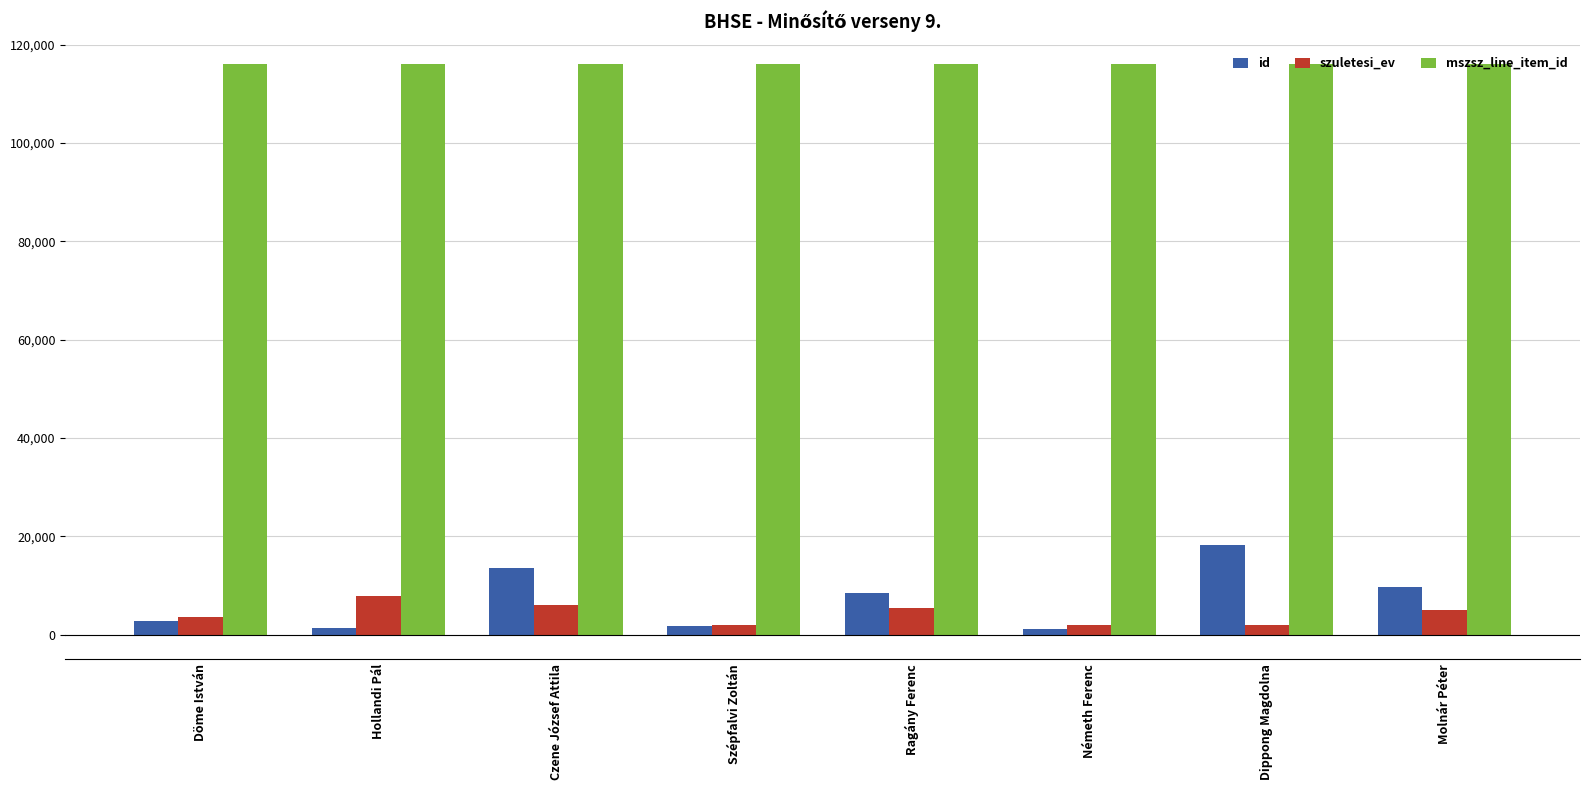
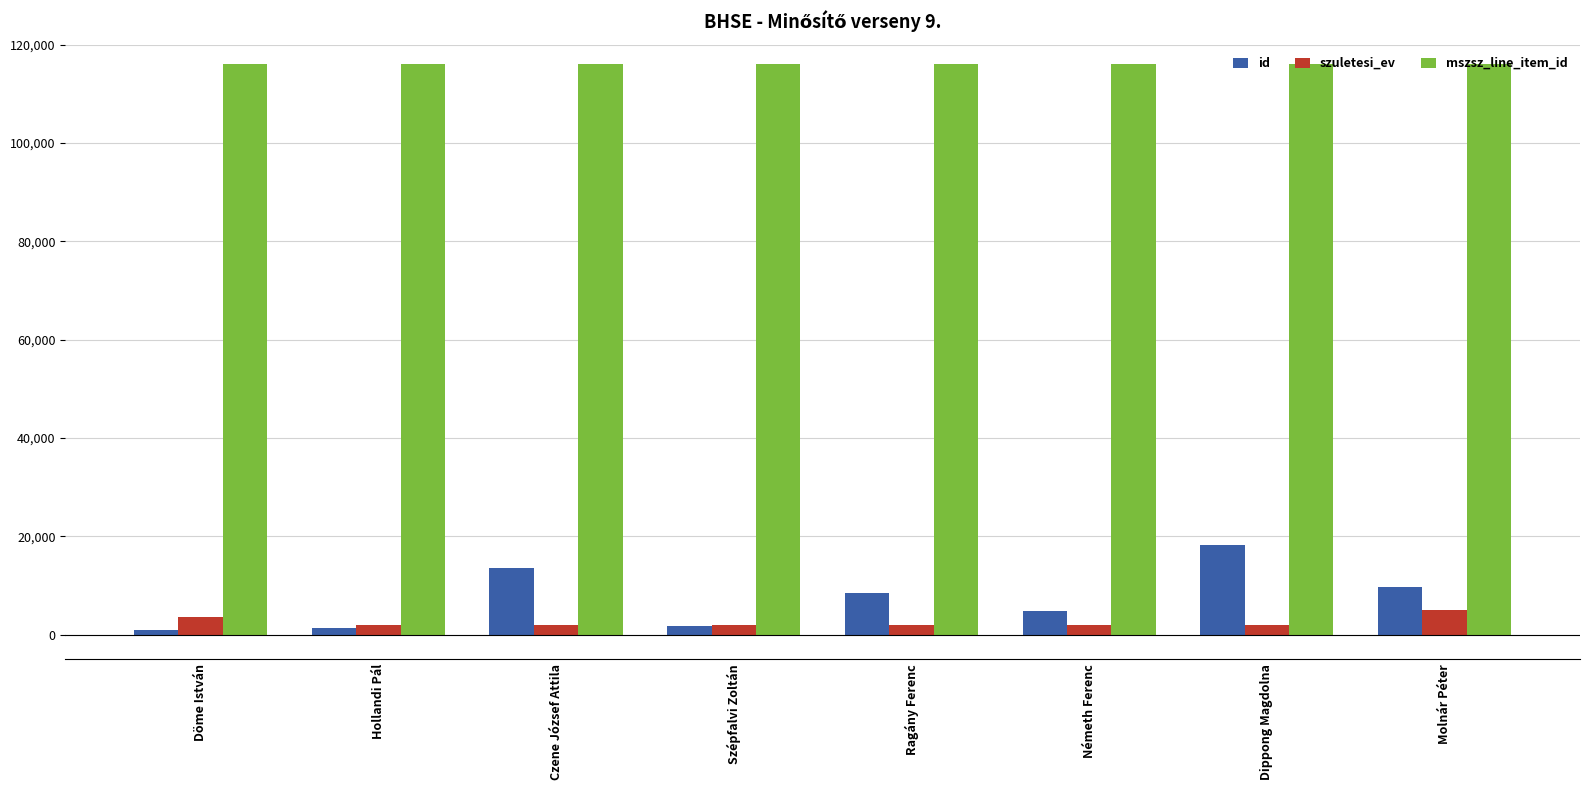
id, Döme István: 3,000 -> 1,000
szuletesi_ev, Hollandi Pál: 8,000 -> 2,000
szuletesi_ev, Czene József Attila: 6,000 -> 2,000
szuletesi_ev, Ragány Ferenc: 5,000 -> 2,000
id, Németh Ferenc: 1,000 -> 5,000
